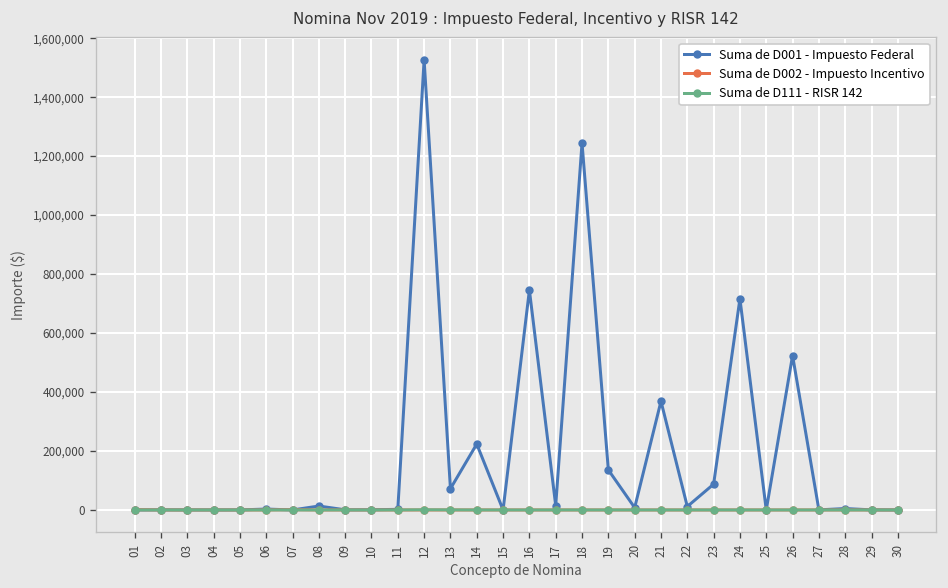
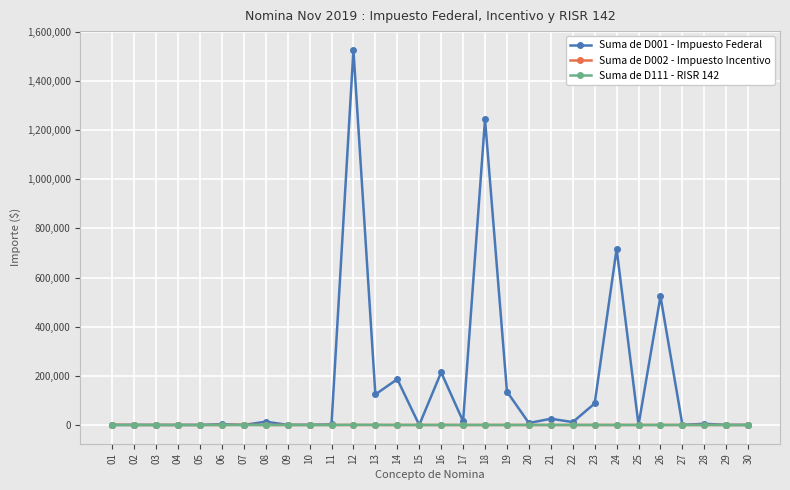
Suma de D001 - Impuesto Federal, 13: 70,000 -> 120,000
Suma de D001 - Impuesto Federal, 14: 220,000 -> 190,000
Suma de D001 - Impuesto Federal, 16: 750,000 -> 210,000
Suma de D001 - Impuesto Federal, 21: 370,000 -> 30,000
